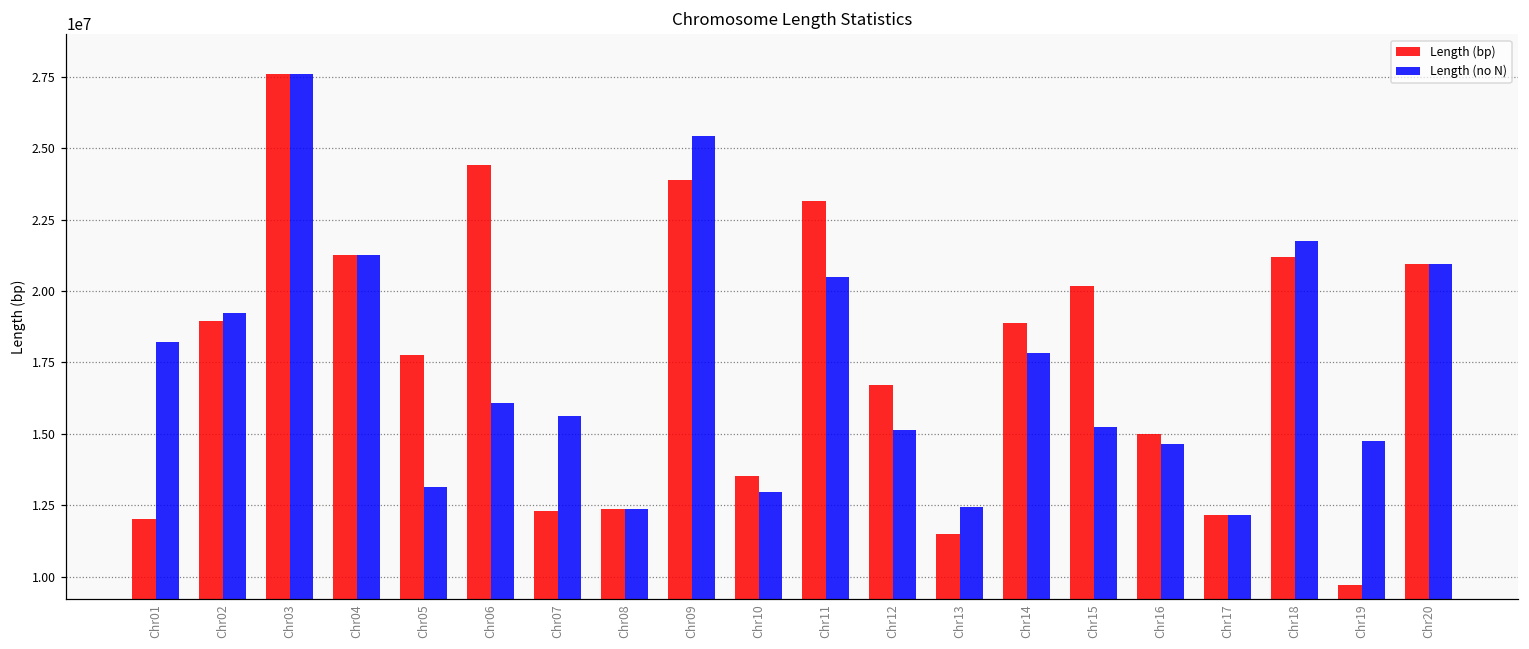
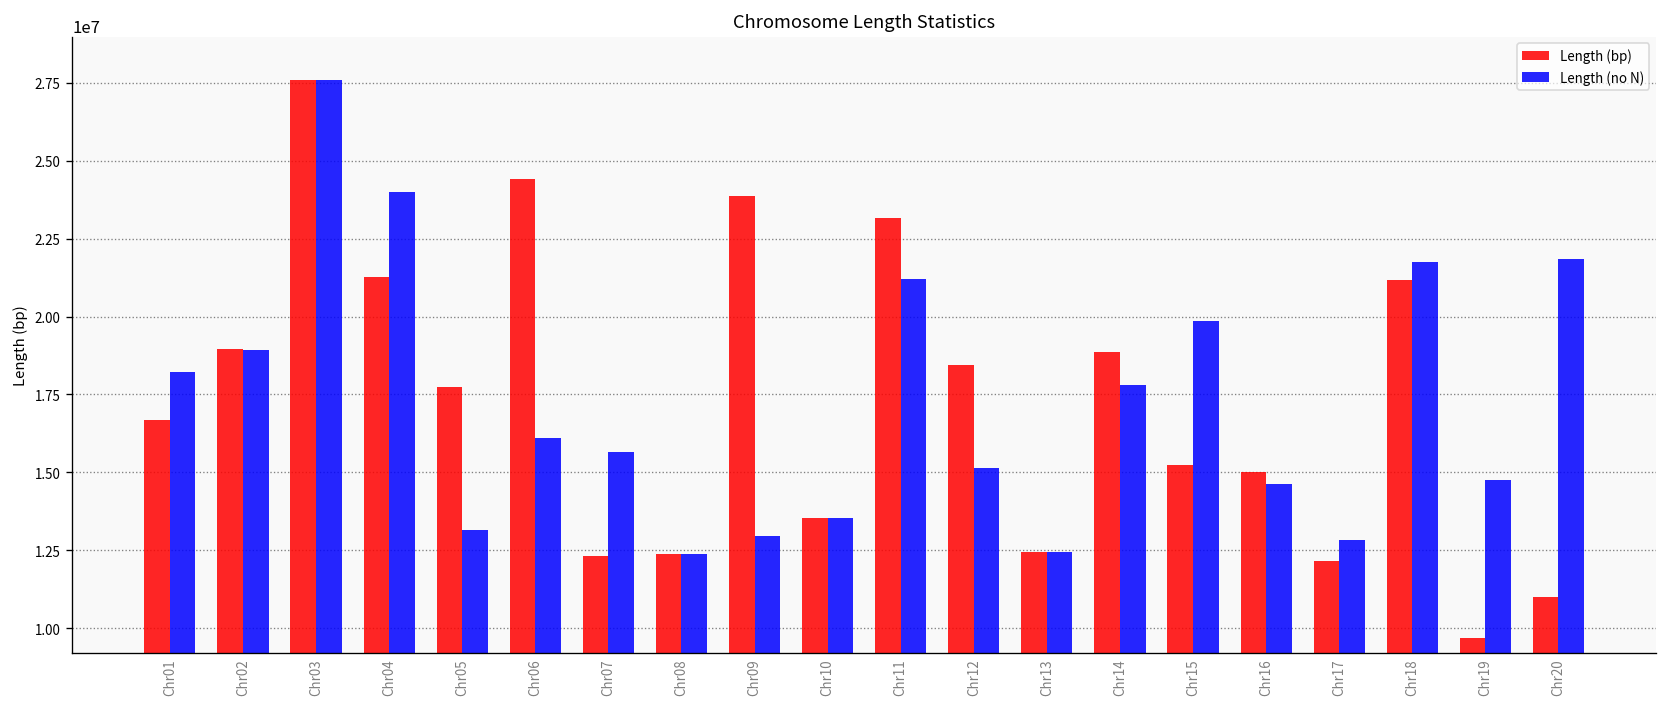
Length (bp), Chr01: 12000000 -> 16700000
Length (no N), Chr02: 19200000 -> 18900000
Length (no N), Chr04: 21300000 -> 24000000
Length (no N), Chr09: 25400000 -> 12900000
Length (no N), Chr10: 13000000 -> 13500000
Length (no N), Chr11: 20500000 -> 21200000
Length (bp), Chr12: 16700000 -> 18400000
Length (bp), Chr13: 11500000 -> 12400000
Length (bp), Chr15: 20200000 -> 15200000
Length (no N), Chr15: 15200000 -> 19800000
Length (no N), Chr17: 12100000 -> 12800000
Length (bp), Chr20: 21000000 -> 11000000
Length (no N), Chr20: 21000000 -> 21900000
